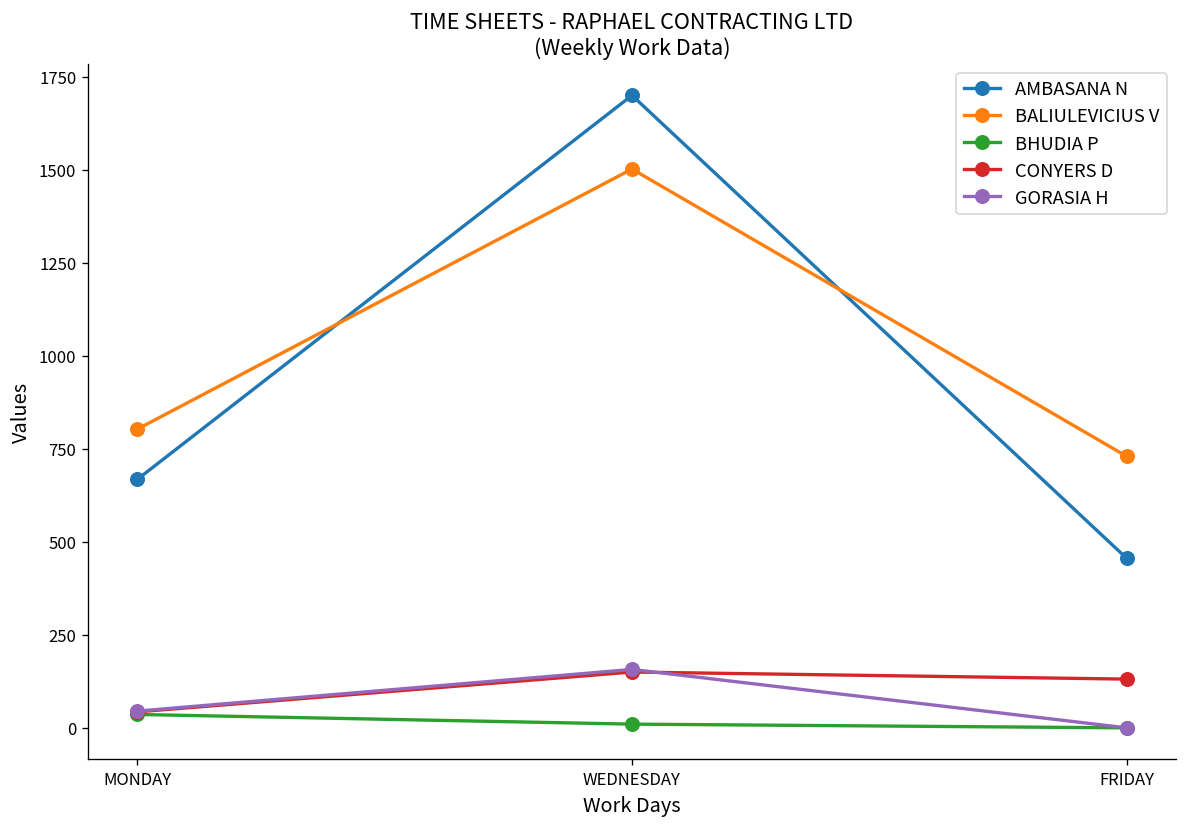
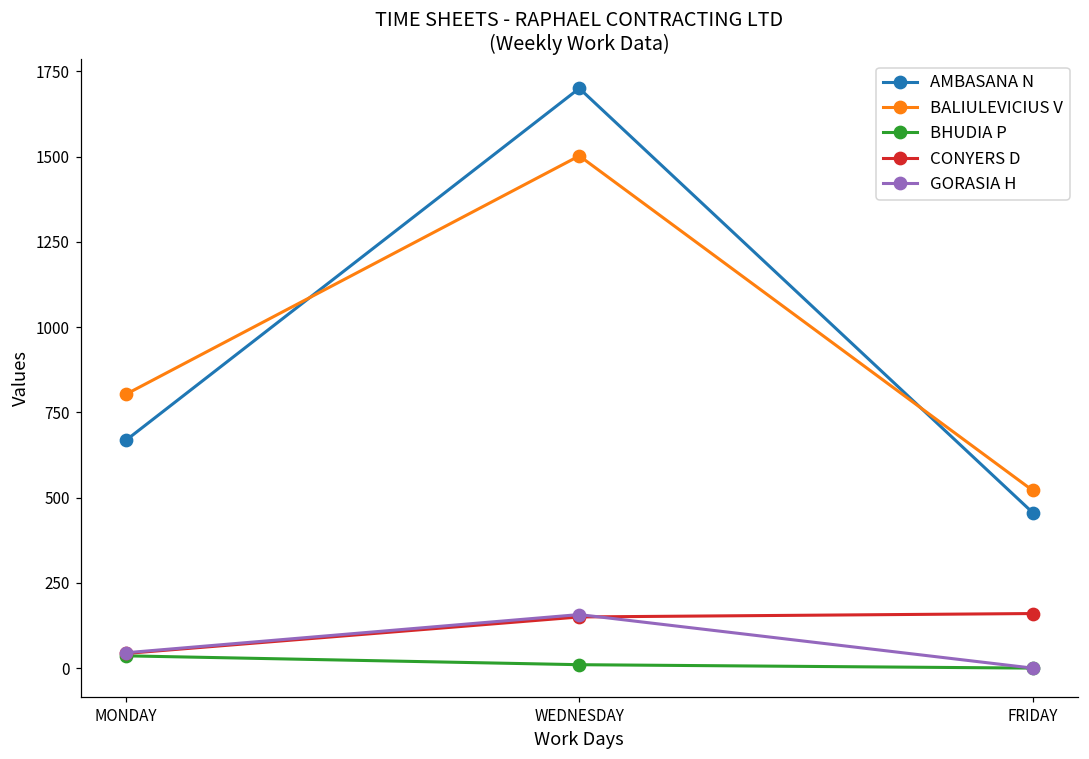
BALIULEVICIUS V, FRIDAY: 730 -> 520
CONYERS D, FRIDAY: 130 -> 160
